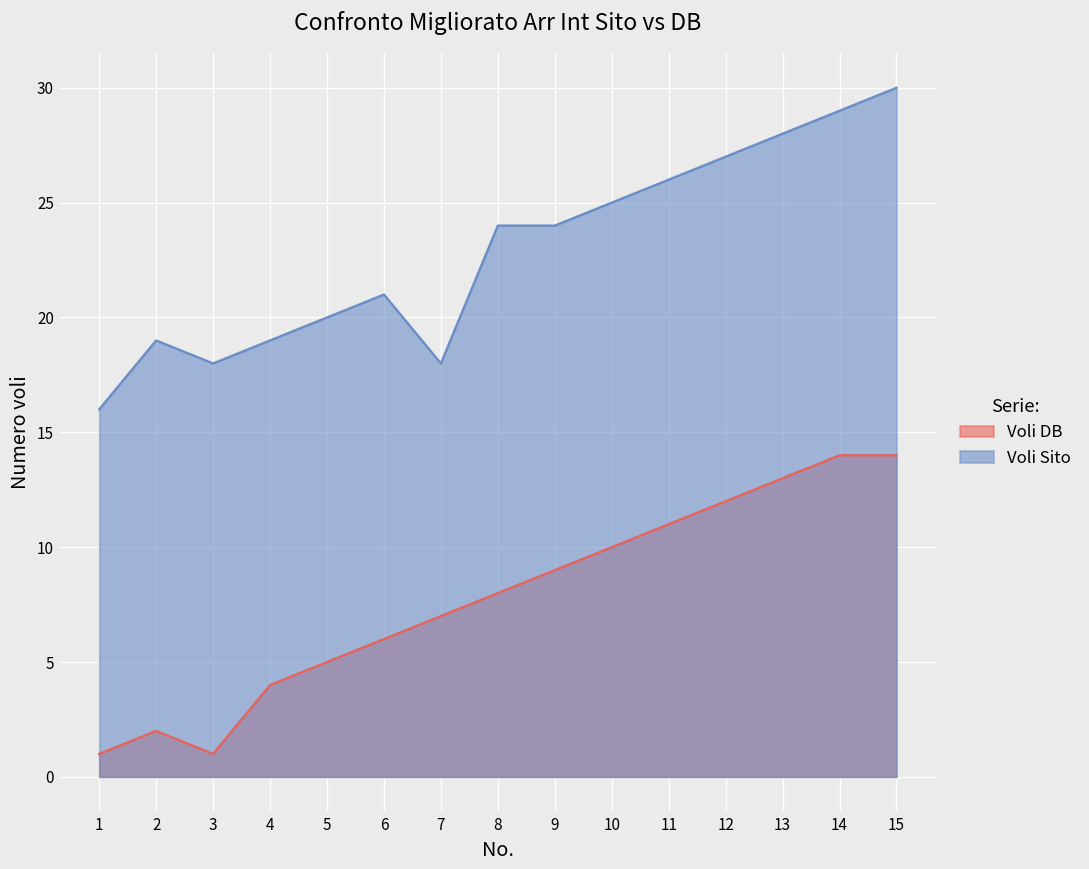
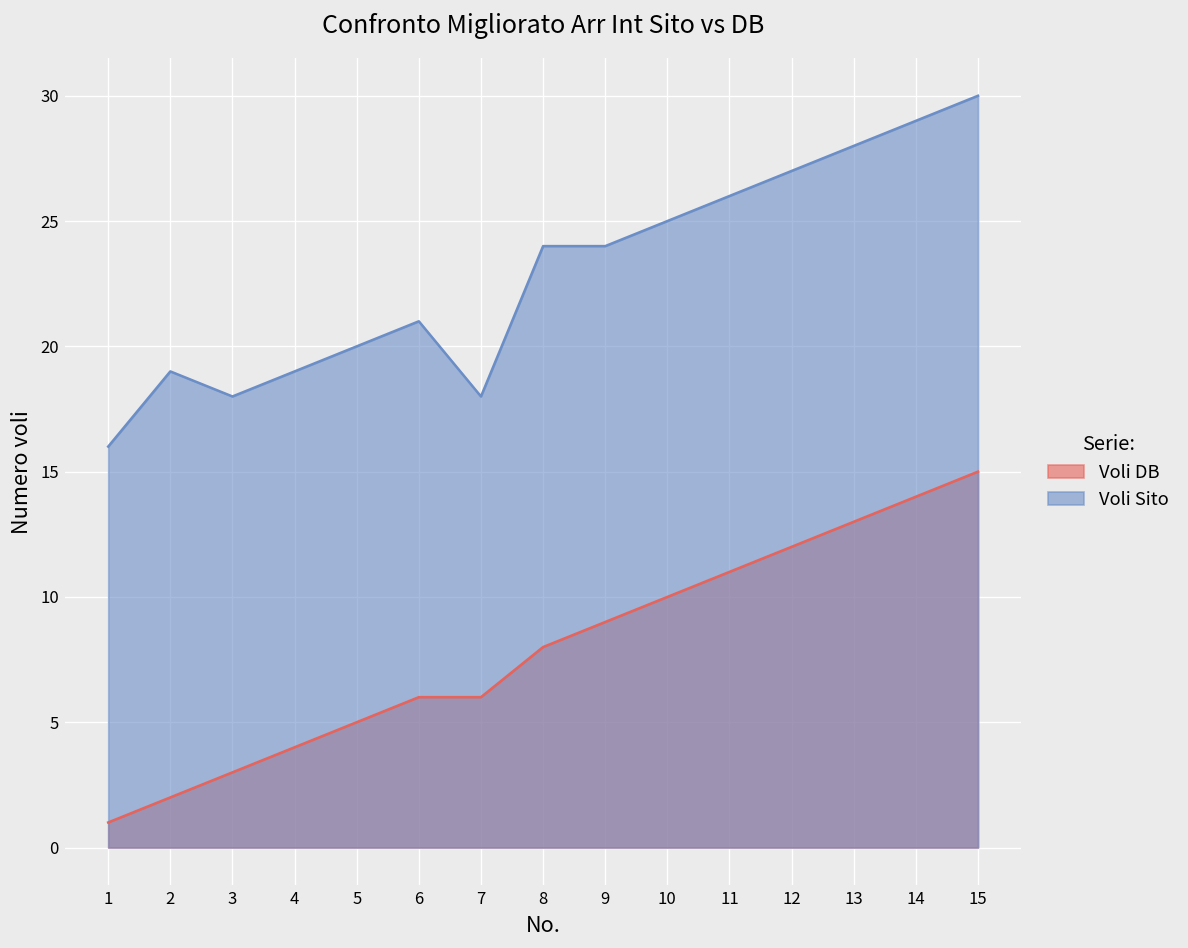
Voli DB, 3: 1 -> 3
Voli DB, 7: 7 -> 6
Voli DB, 15: 14 -> 15
